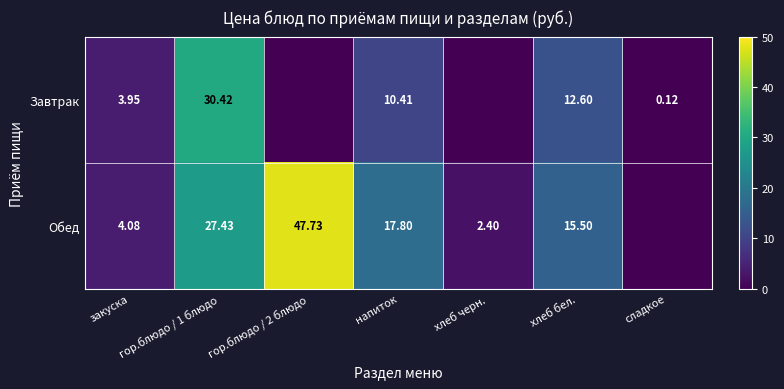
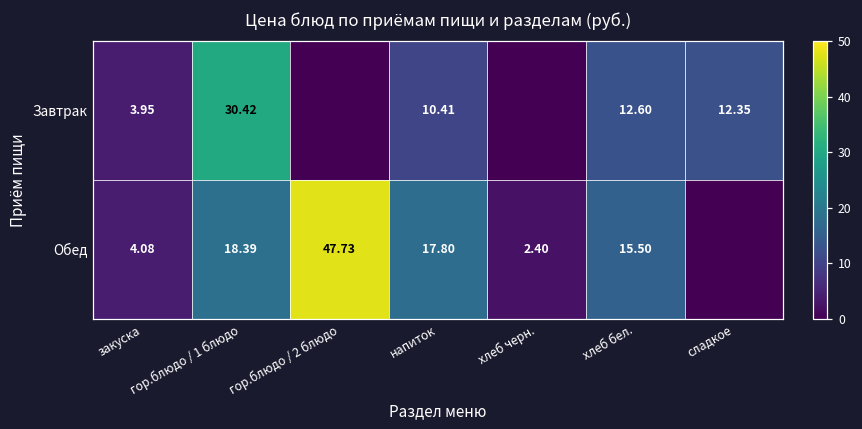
Завтрак, сладкое: 0.12 -> 12.35
Обед, гор.блюдо / 1 блюдо: 27.43 -> 18.39
